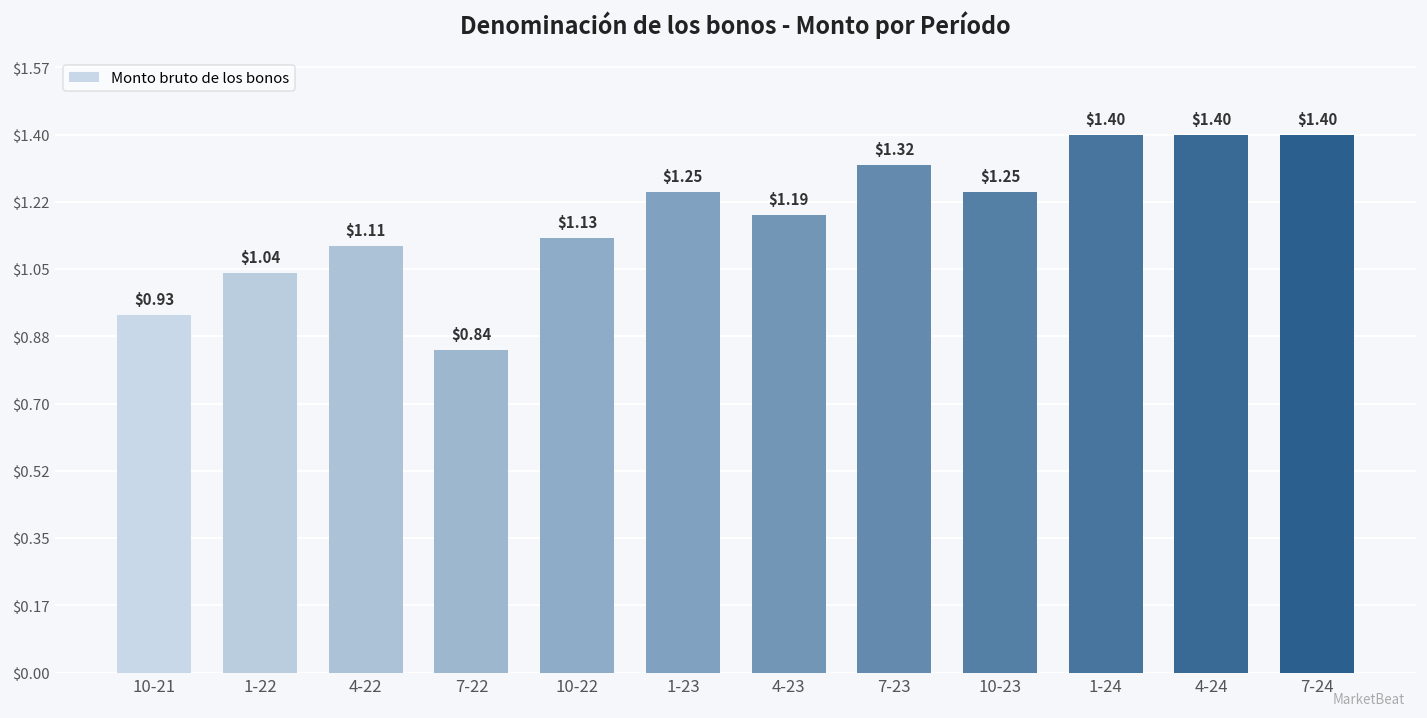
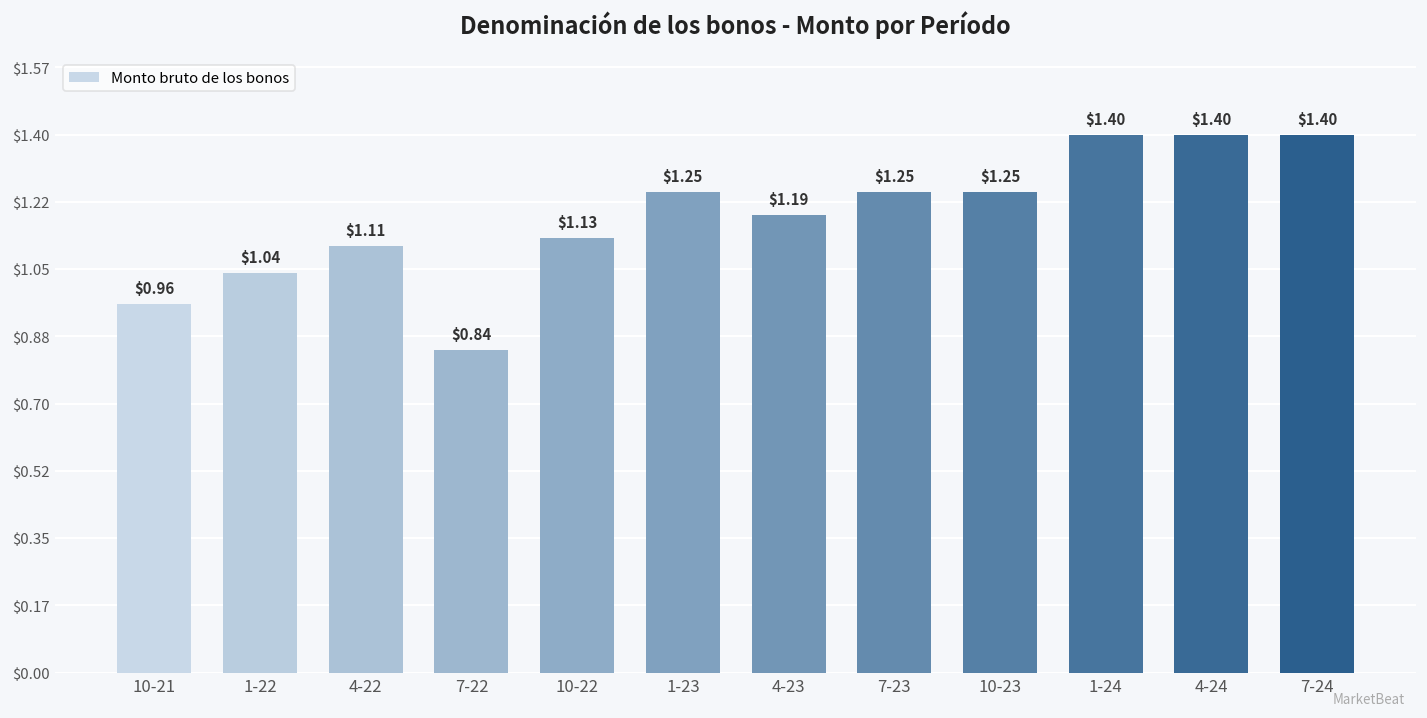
10-21: $0.93 -> $0.96
7-23: $1.32 -> $1.25
